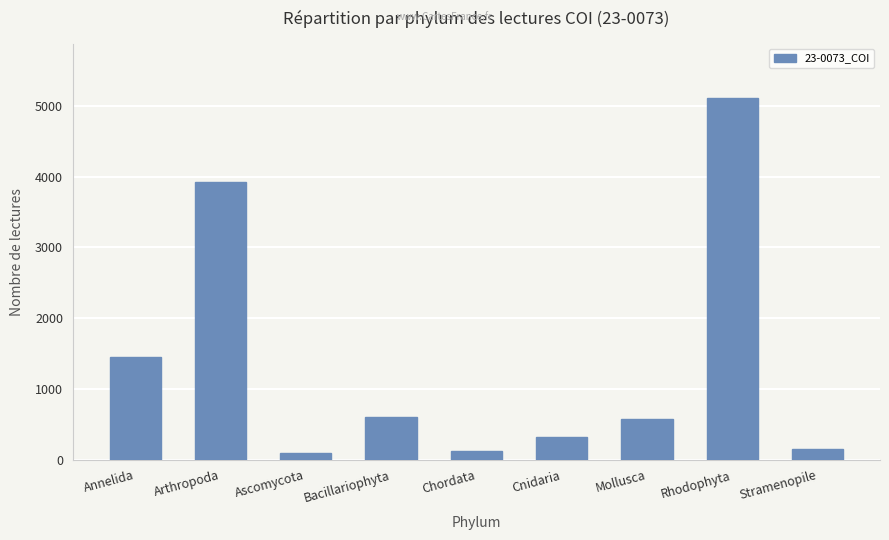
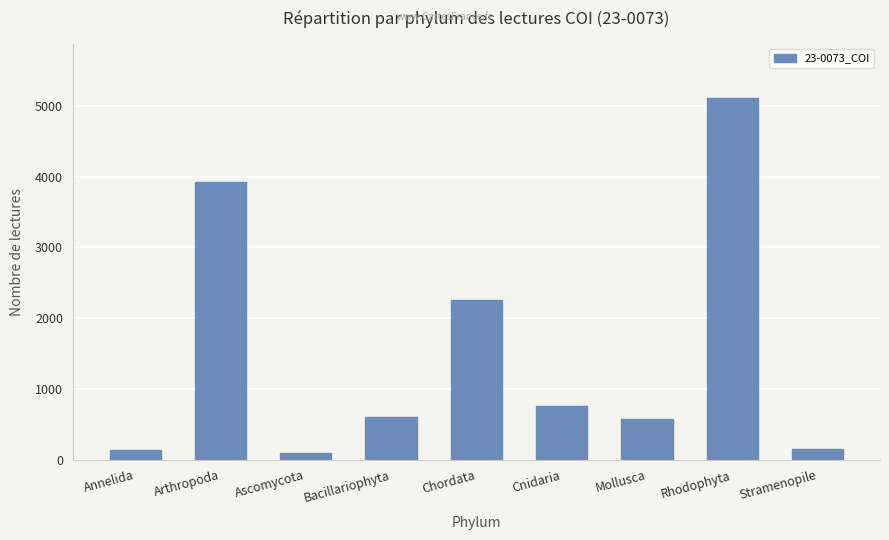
Annelida: 1400 -> 100
Chordata: 100 -> 2300
Cnidaria: 300 -> 800
